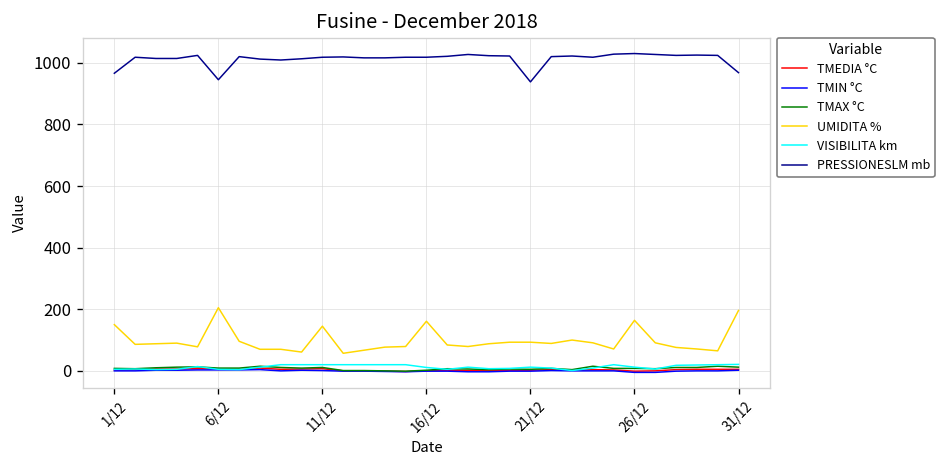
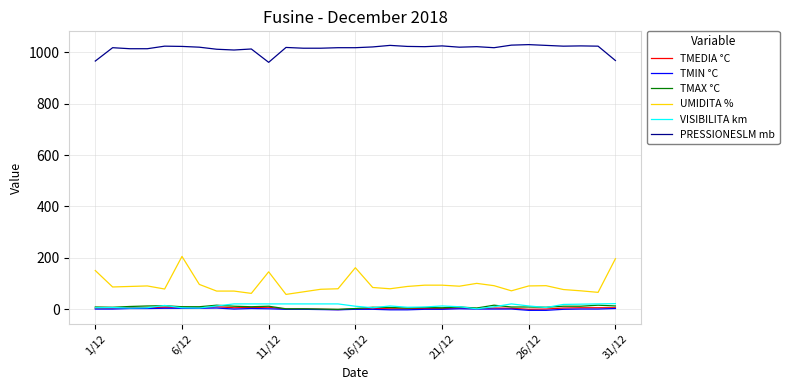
PRESSIONESLM mb, 6/12: 950 -> 1020
PRESSIONESLM mb, 11/12: 1020 -> 960
PRESSIONESLM mb, 21/12: 940 -> 1030
UMIDITA %, 26/12: 160 -> 90
